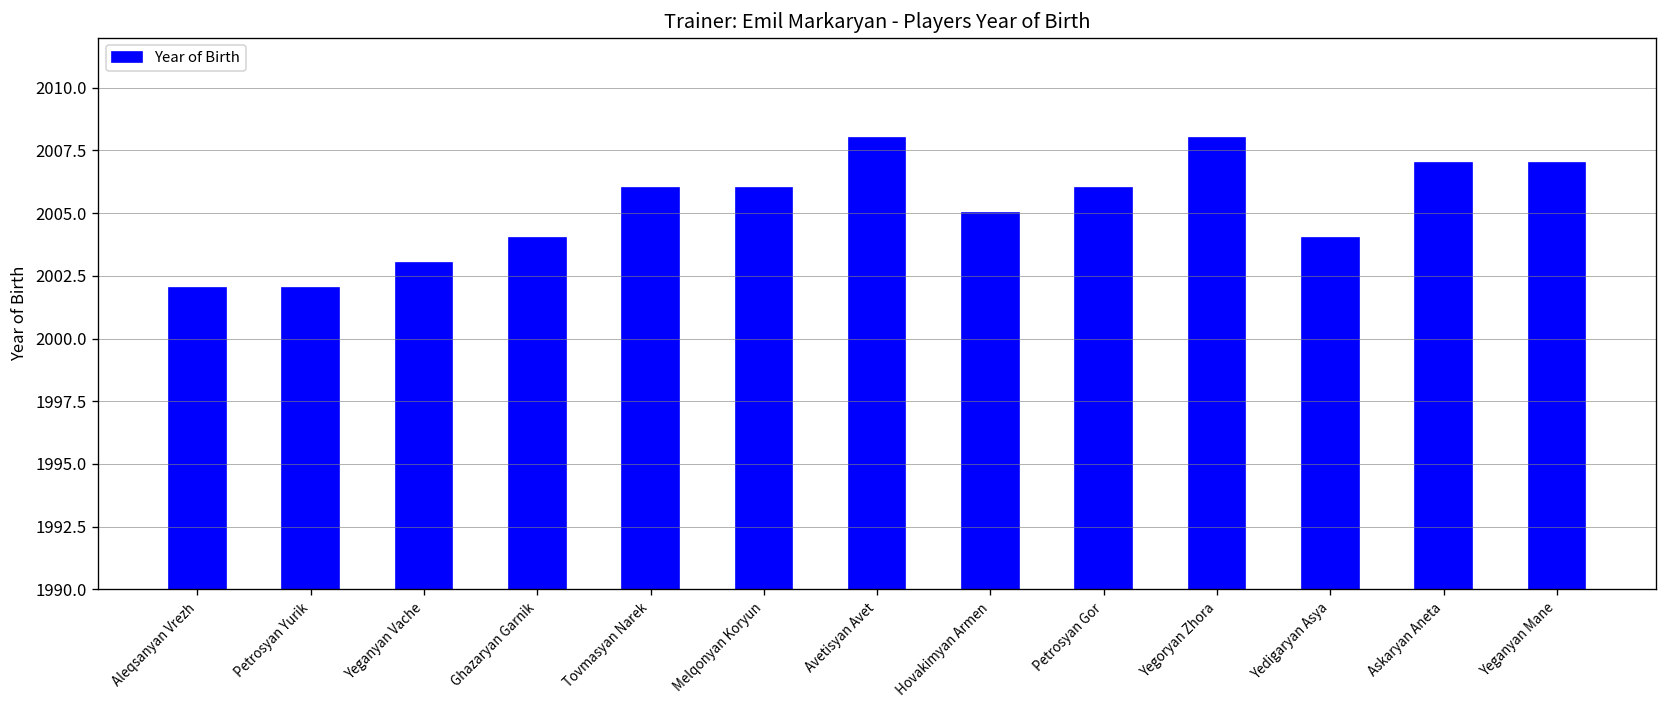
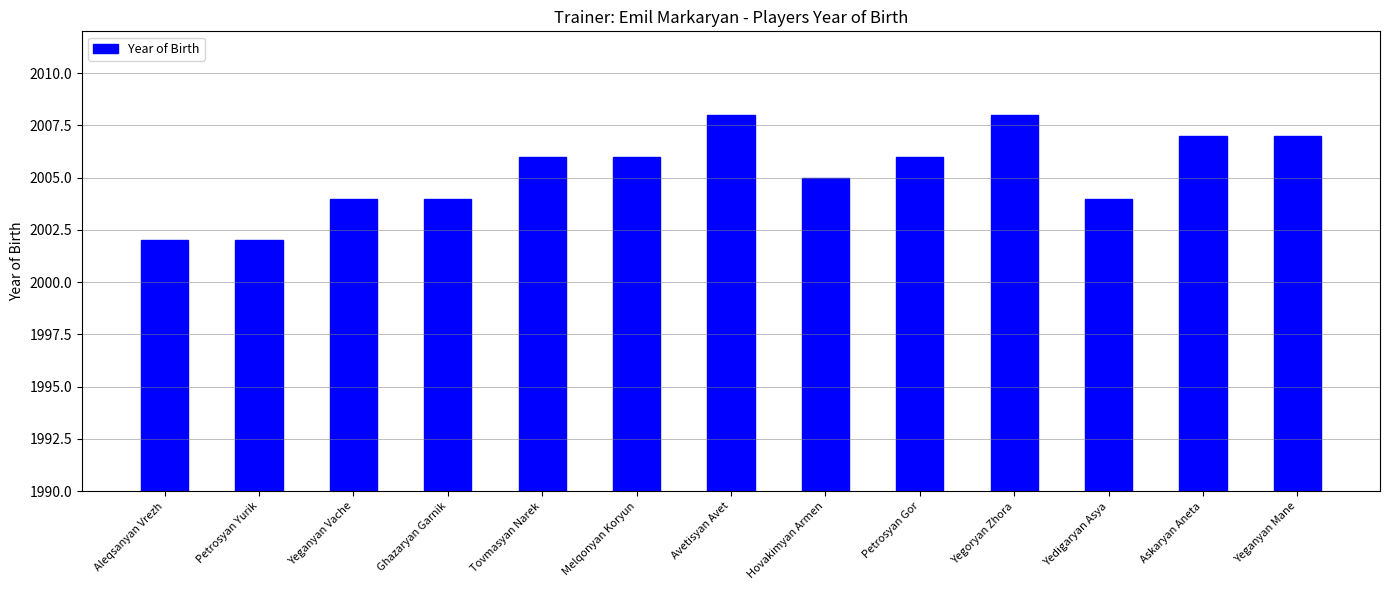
Yeganyan Vache: 2003 -> 2004
